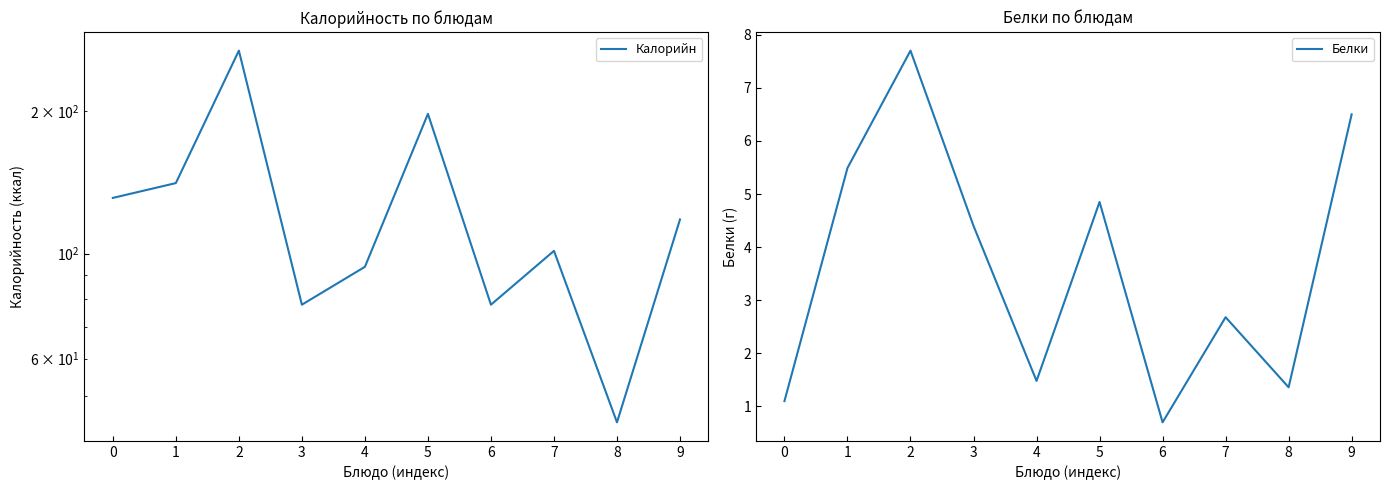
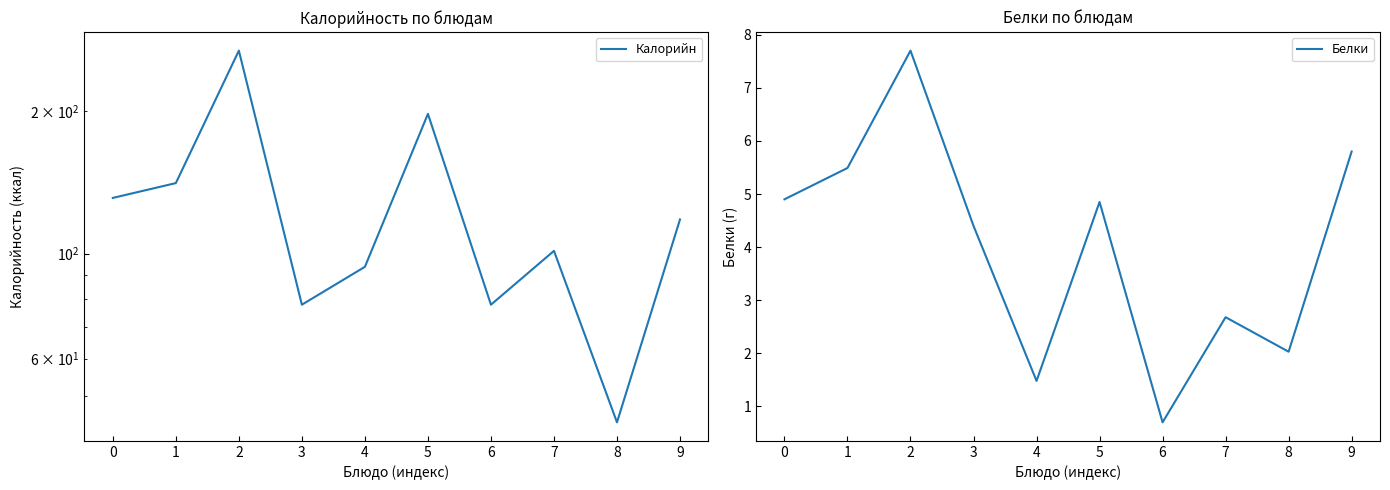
Белки по блюдам, 0: 1.1 -> 4.9
Белки по блюдам, 8: 1.4 -> 2.0
Белки по блюдам, 9: 6.5 -> 5.8
